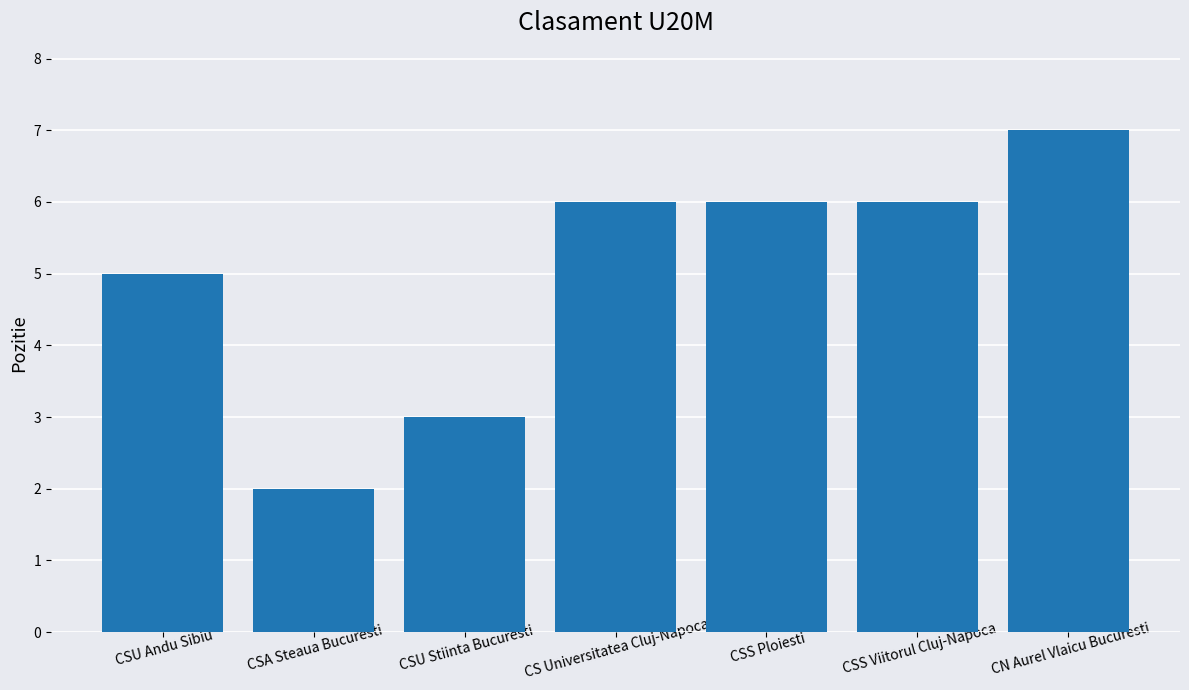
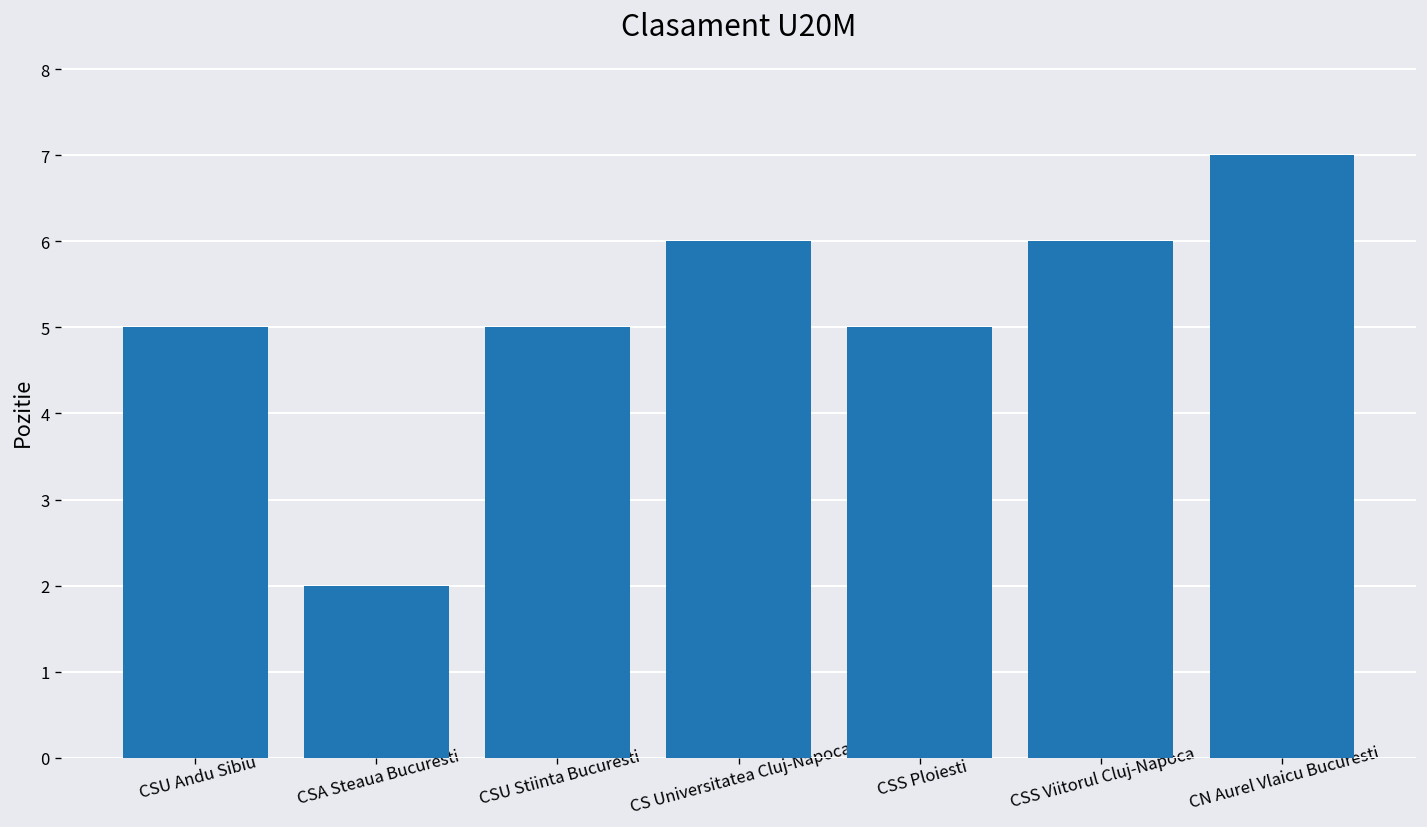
CSU Stiinta Bucuresti: 3 -> 5
CSS Ploiesti: 6 -> 5
